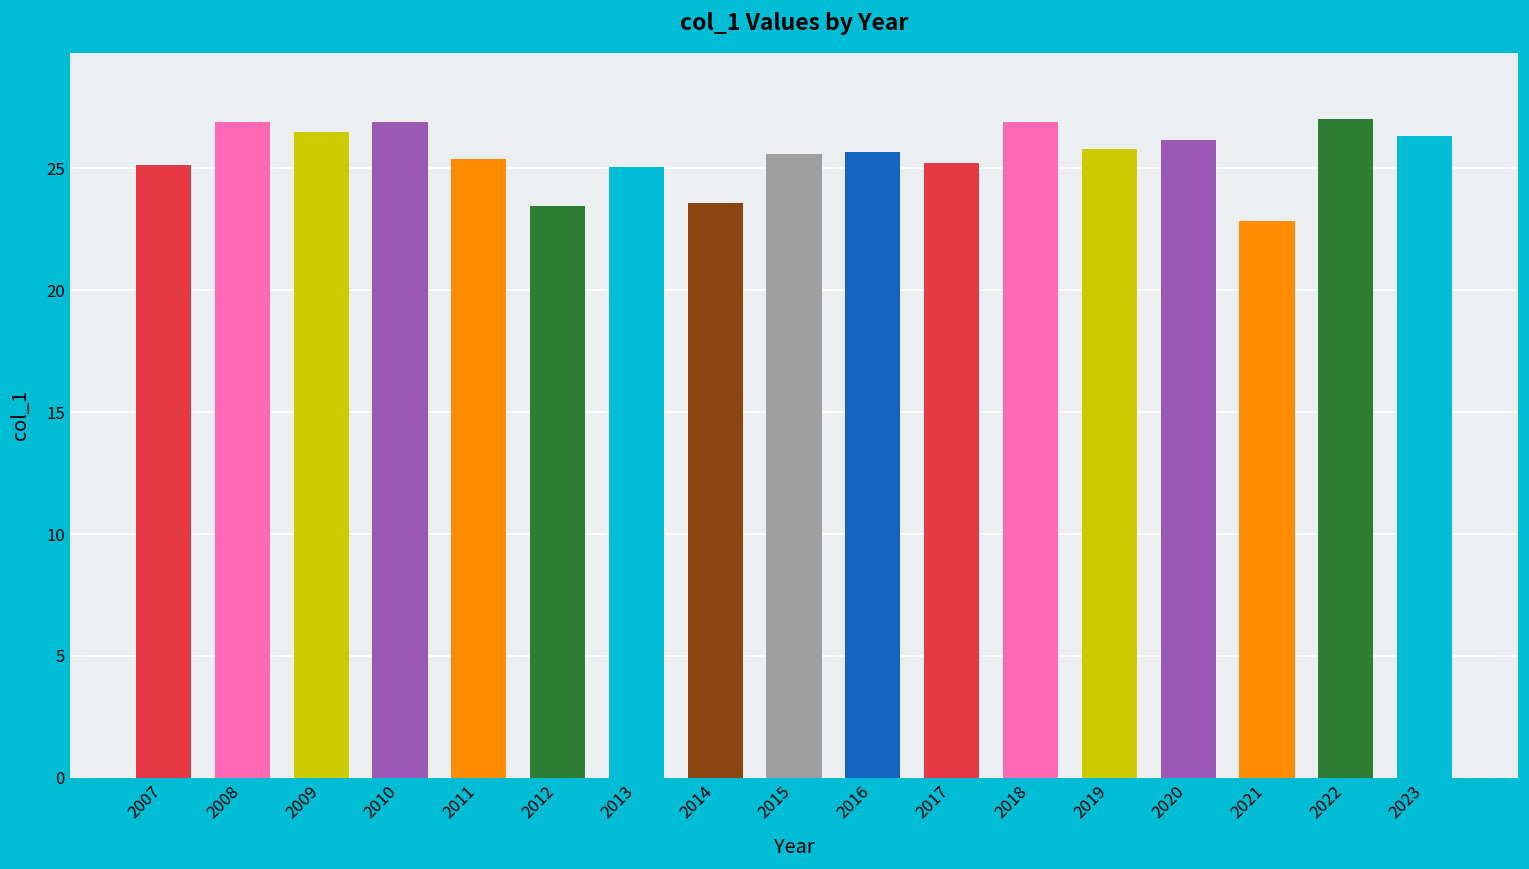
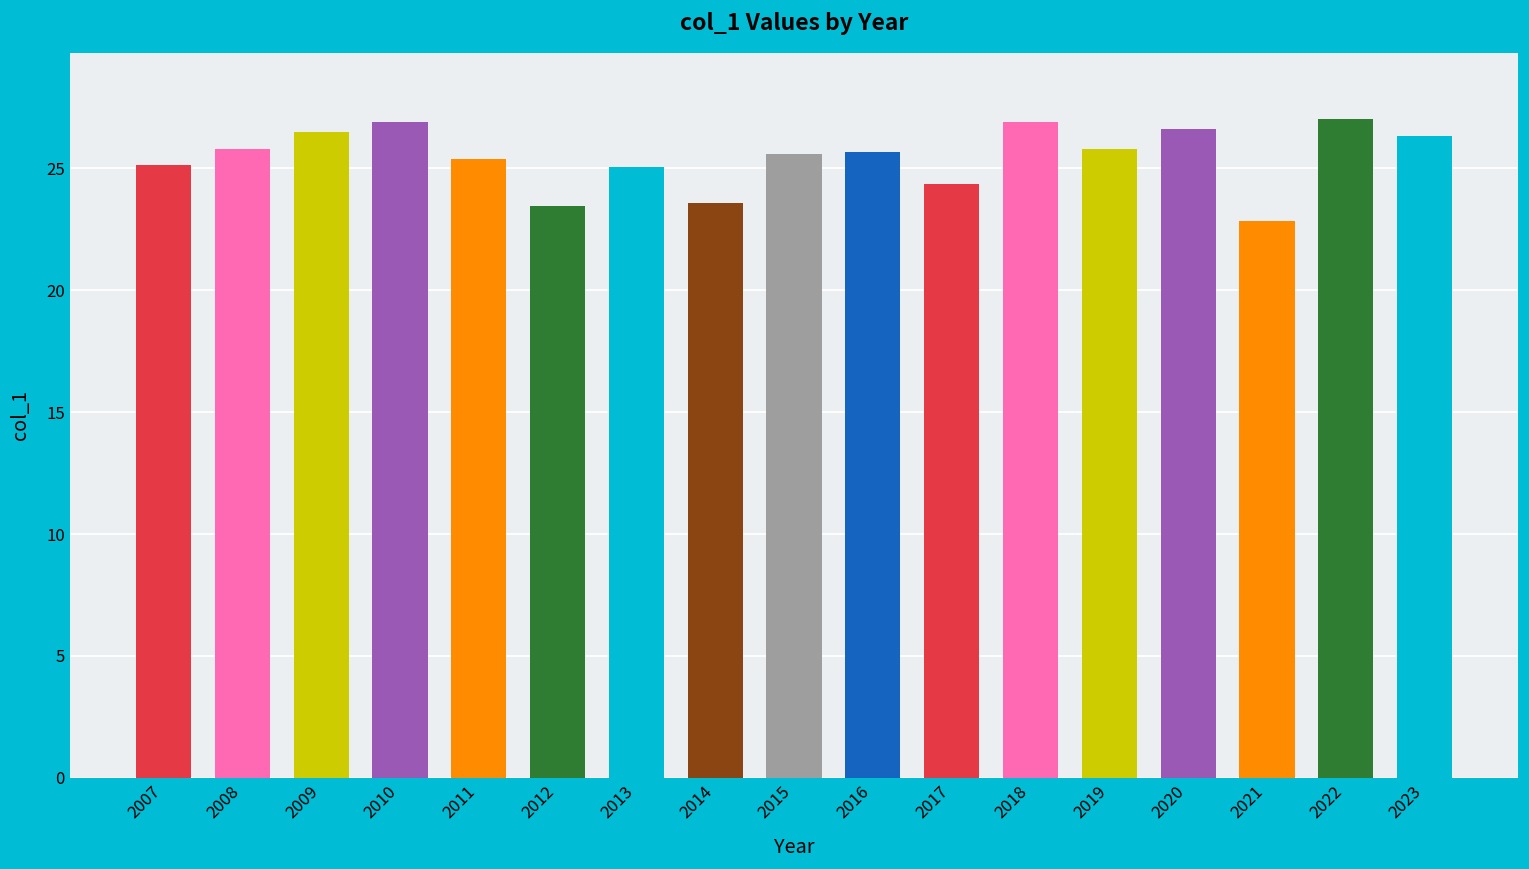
2008: 26.9 -> 25.8
2017: 25.2 -> 24.4
2020: 26.1 -> 26.6
